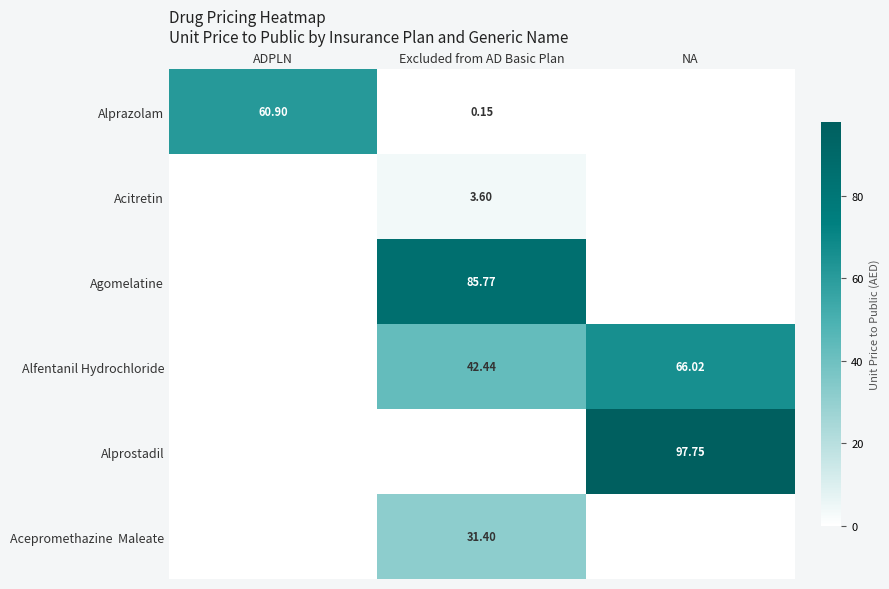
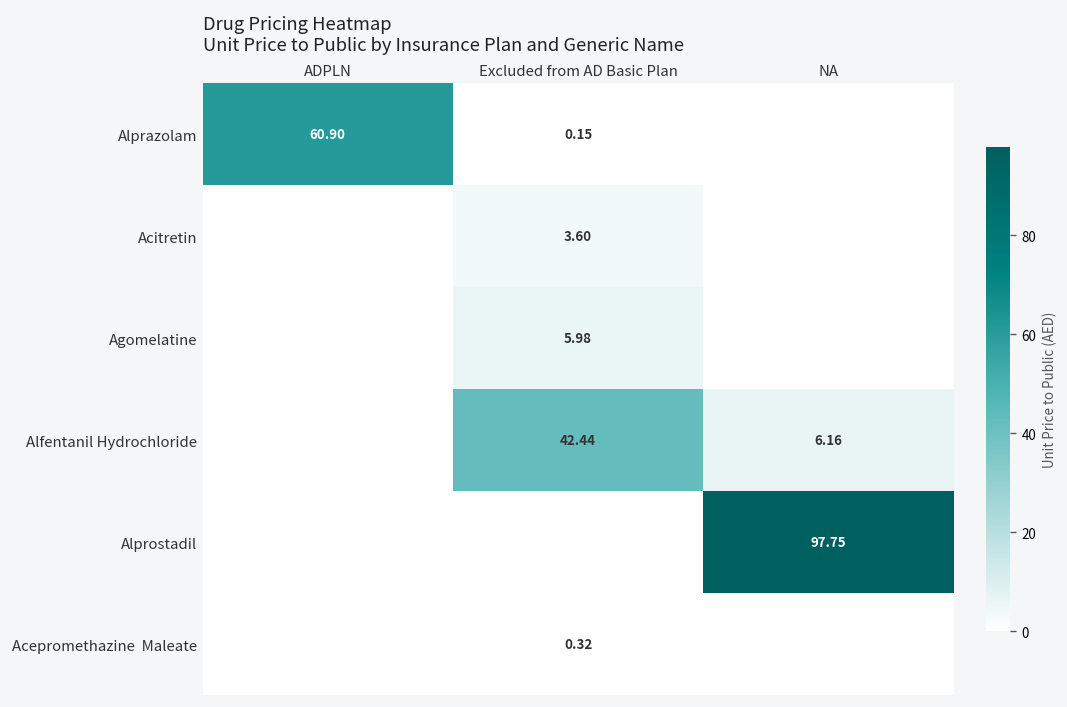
Agomelatine, Excluded from AD Basic Plan: 85.77 -> 5.98
Alfentanil Hydrochloride, NA: 66.02 -> 6.16
Acepromethazine Maleate, Excluded from AD Basic Plan: 31.40 -> 0.32
